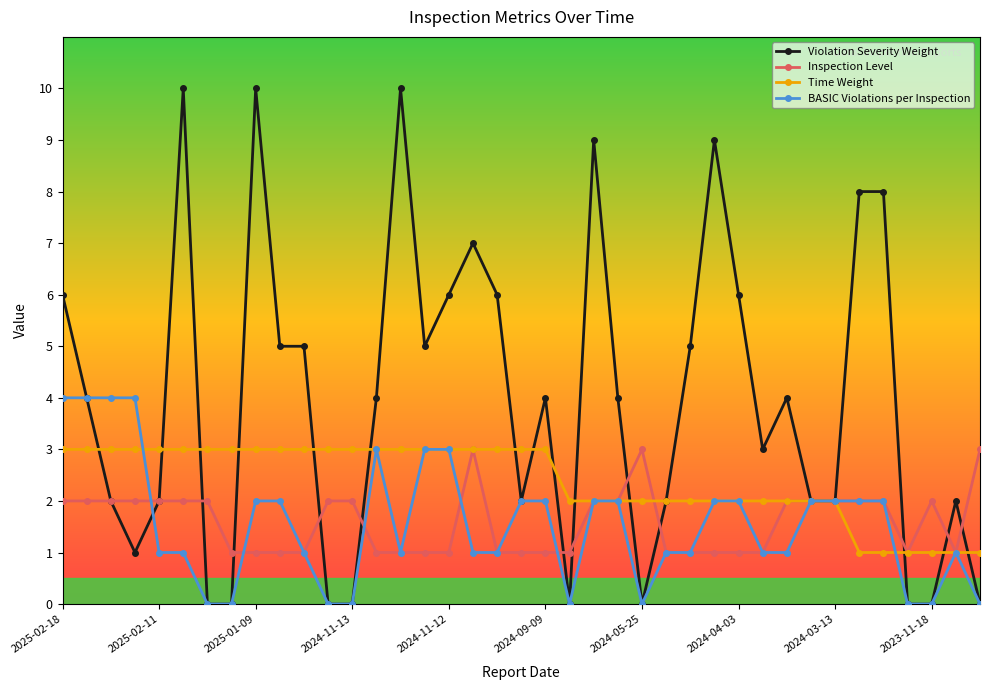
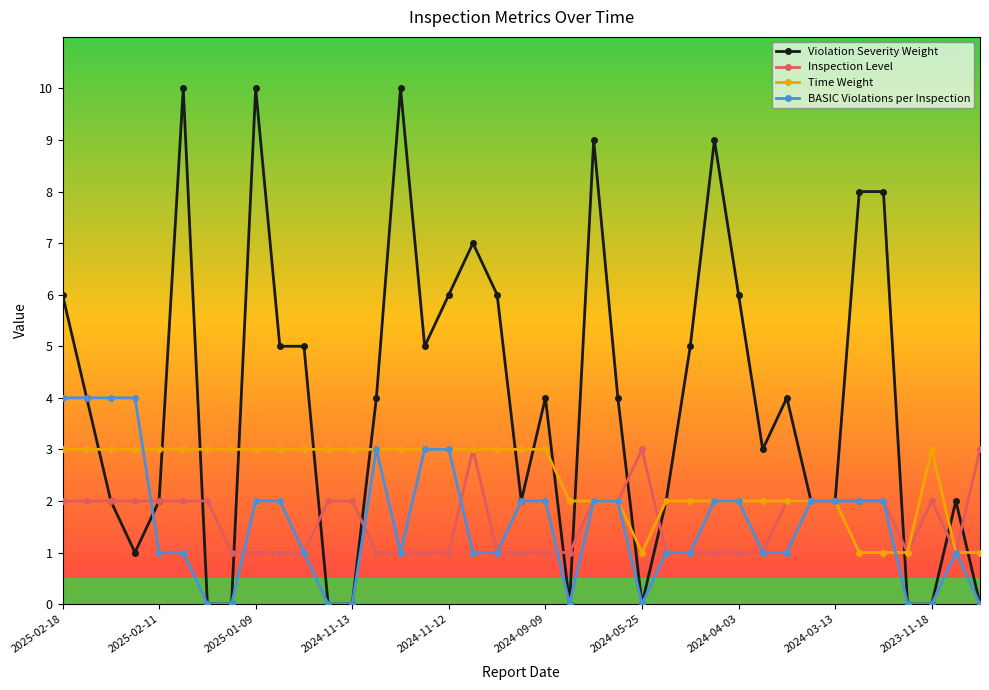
Time Weight, 2024-05-25: 2 -> 1
Time Weight, 2023-11-18: 1 -> 3
